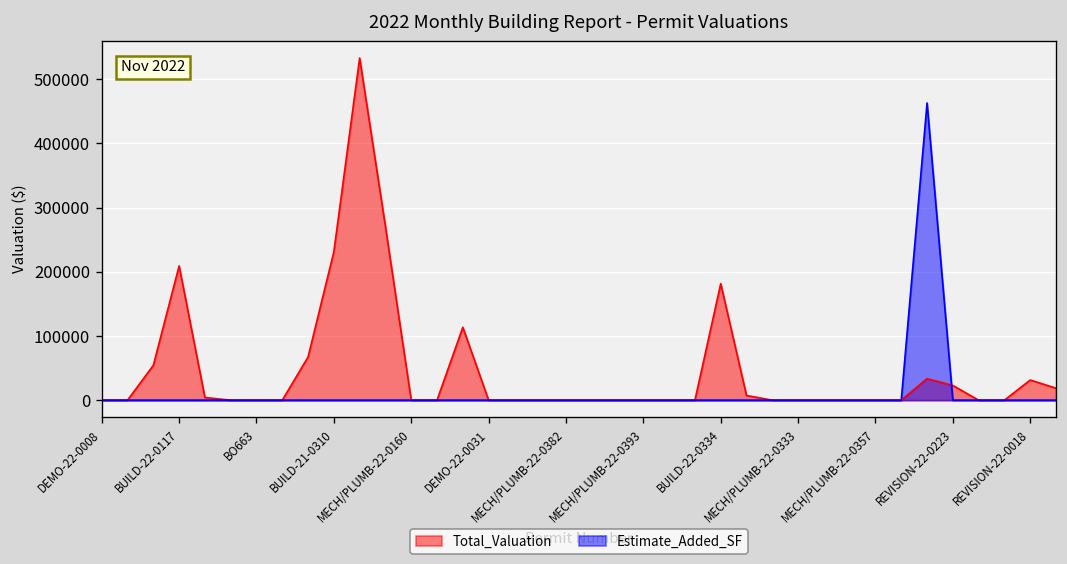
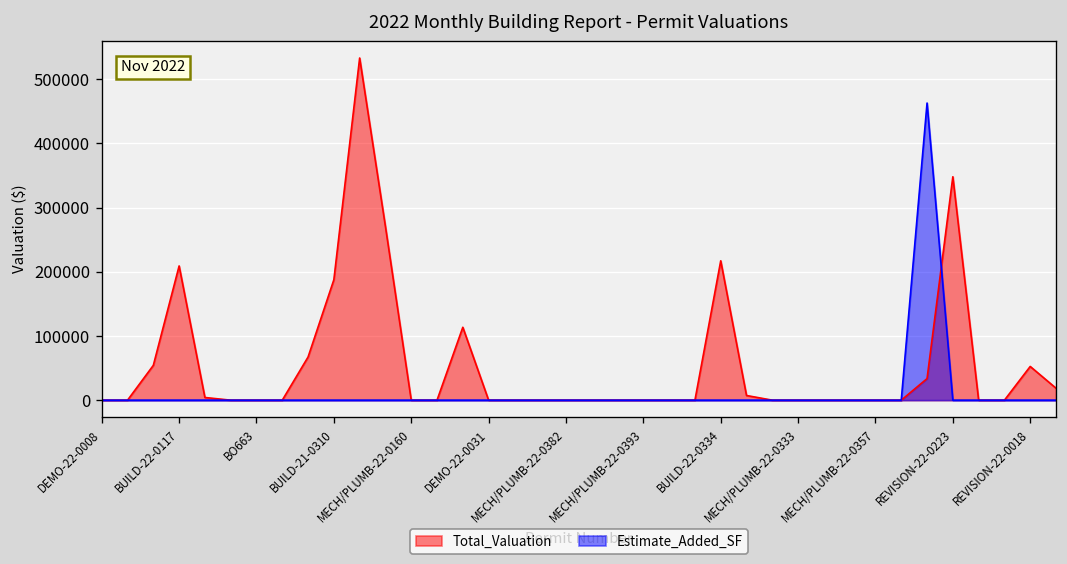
Total_Valuation, BUILD-21-0310: 230000 -> 190000
Total_Valuation, BUILD-22-0334: 180000 -> 220000
Total_Valuation, REVISION-22-0223: 20000 -> 350000
Total_Valuation, REVISION-22-0018: 30000 -> 50000
